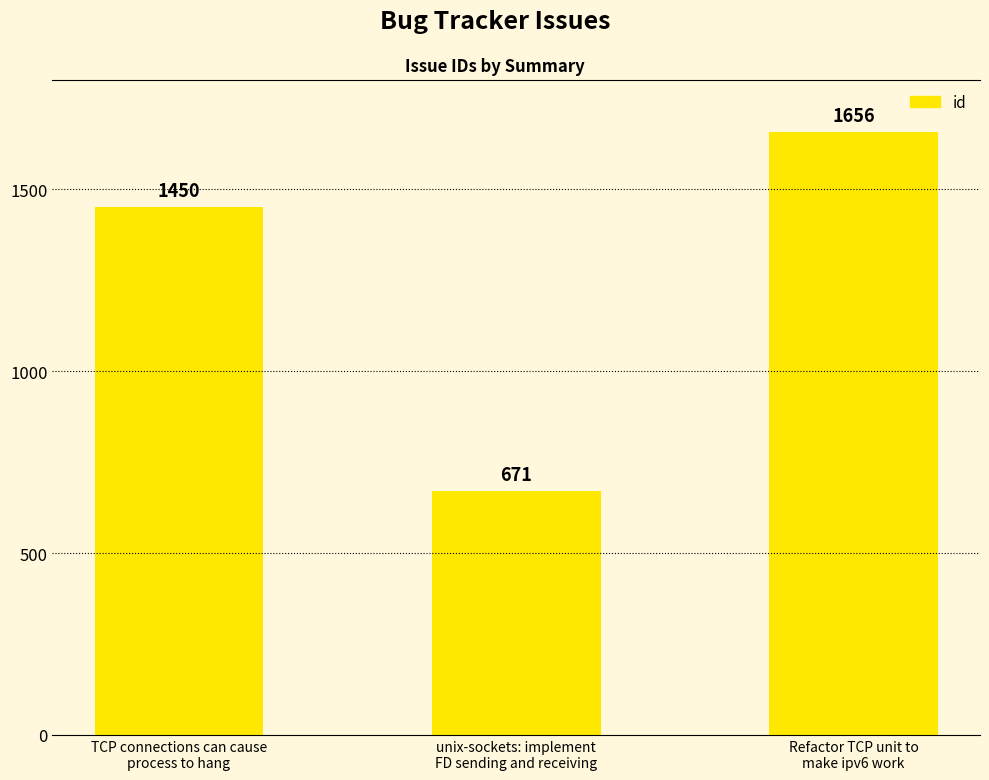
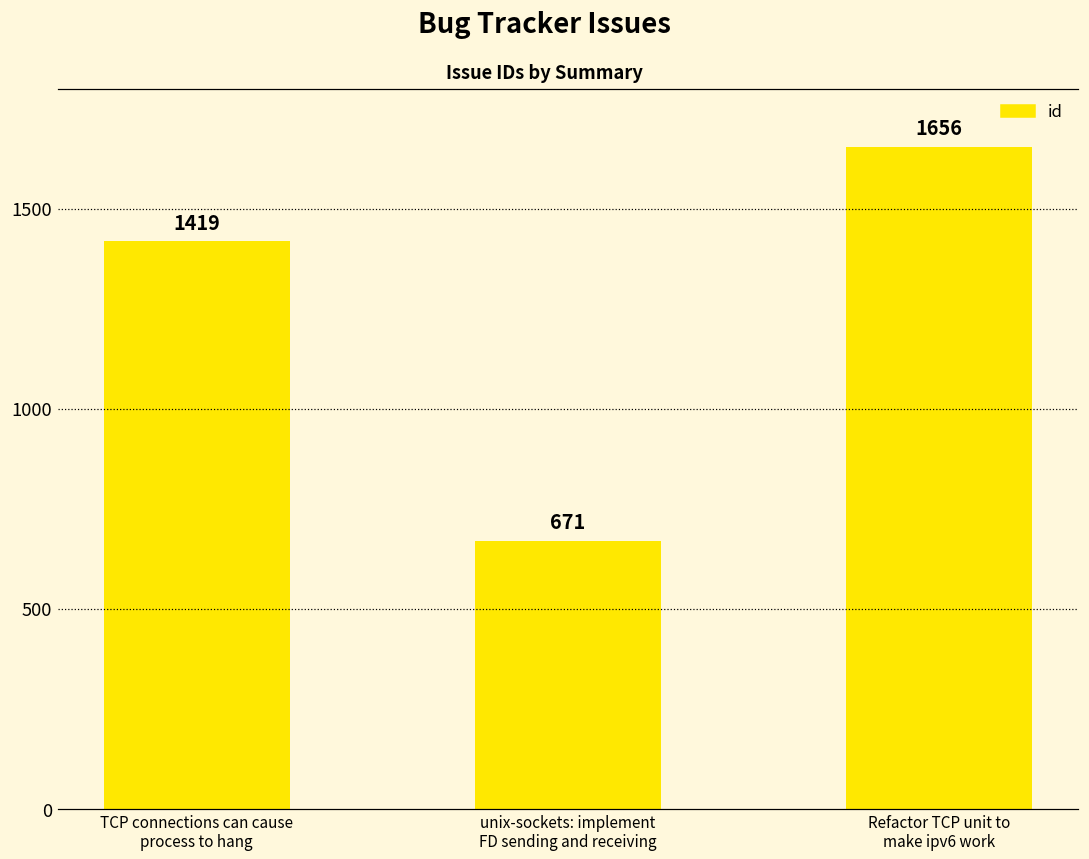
TCP connections can cause process to hang: 1450 -> 1419
